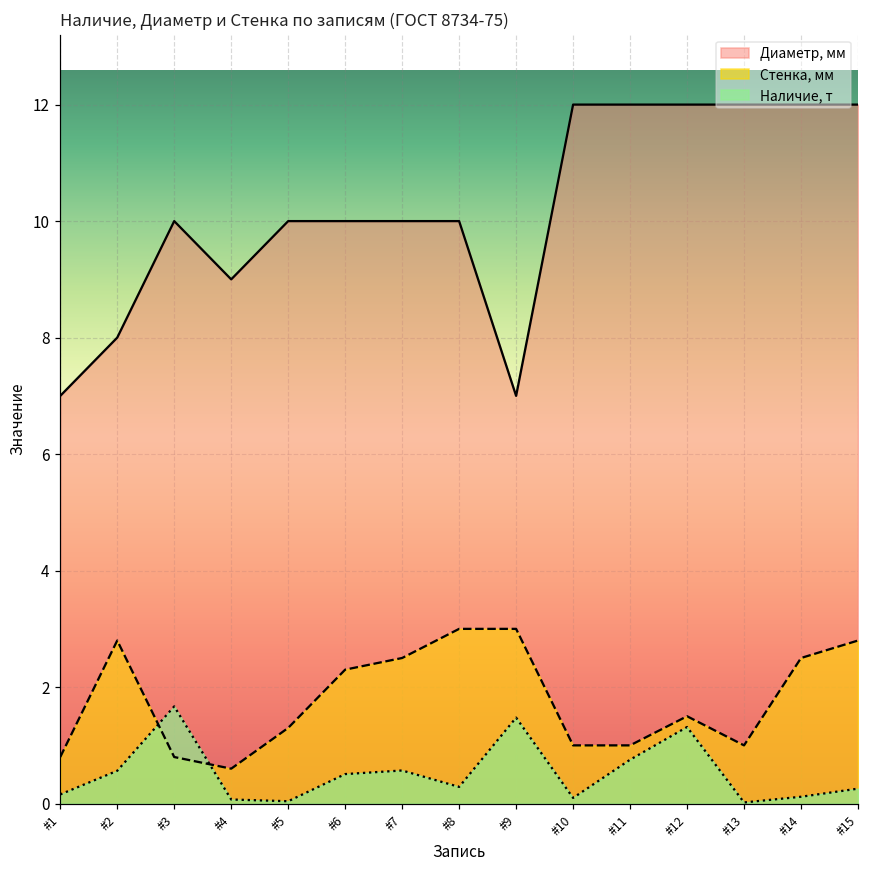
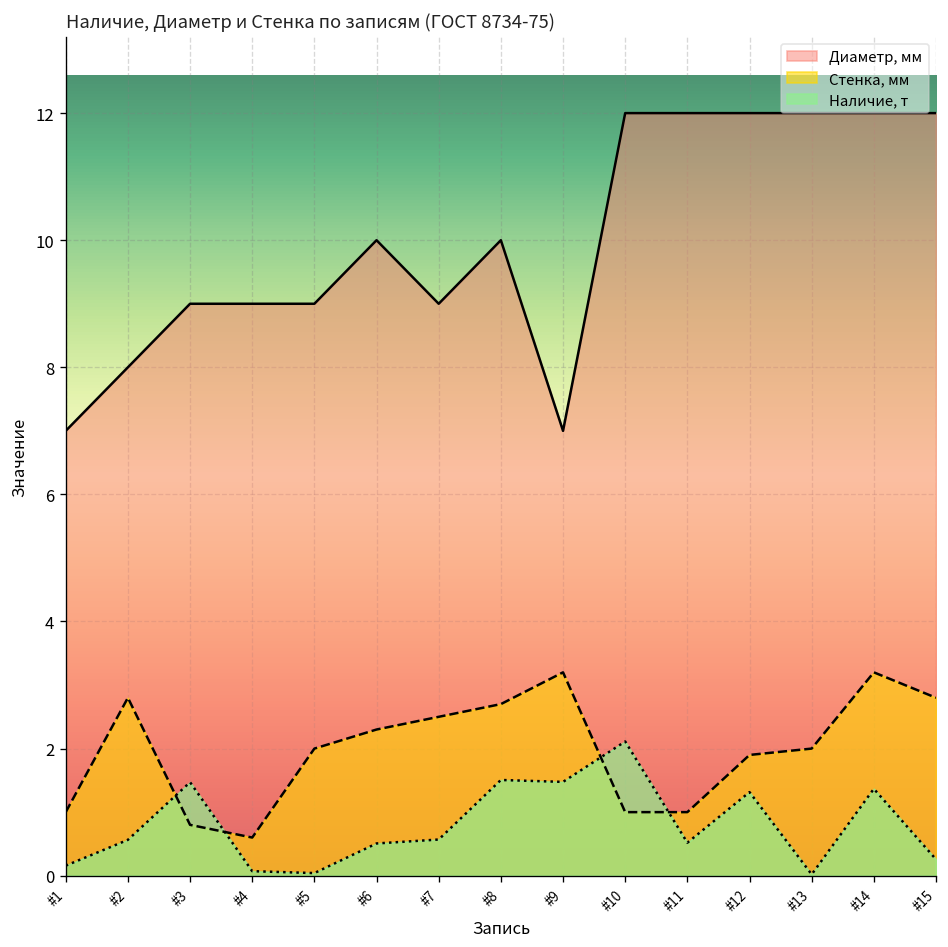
Стенка, мм, #1: 0.8 -> 1.0
Диаметр, мм, #3: 10 -> 9
Наличие, т, #3: 1.7 -> 1.5
Диаметр, мм, #5: 10 -> 9
Стенка, мм, #5: 1.3 -> 2.0
Диаметр, мм, #7: 10 -> 9
Стенка, мм, #8: 3.0 -> 2.7
Наличие, т, #8: 0.3 -> 1.5
Стенка, мм, #9: 3.0 -> 3.2
Наличие, т, #10: 0.1 -> 2.1
Наличие, т, #11: 0.8 -> 0.5
Стенка, мм, #12: 1.5 -> 1.9
Стенка, мм, #13: 1 -> 2
Стенка, мм, #14: 2.5 -> 3.2
Наличие, т, #14: 0.1 -> 1.4
